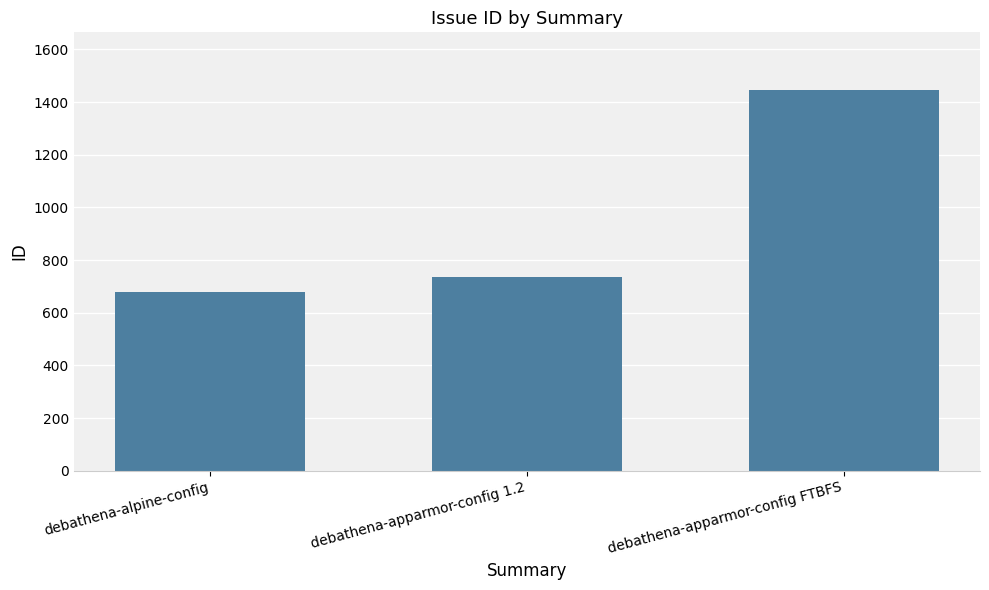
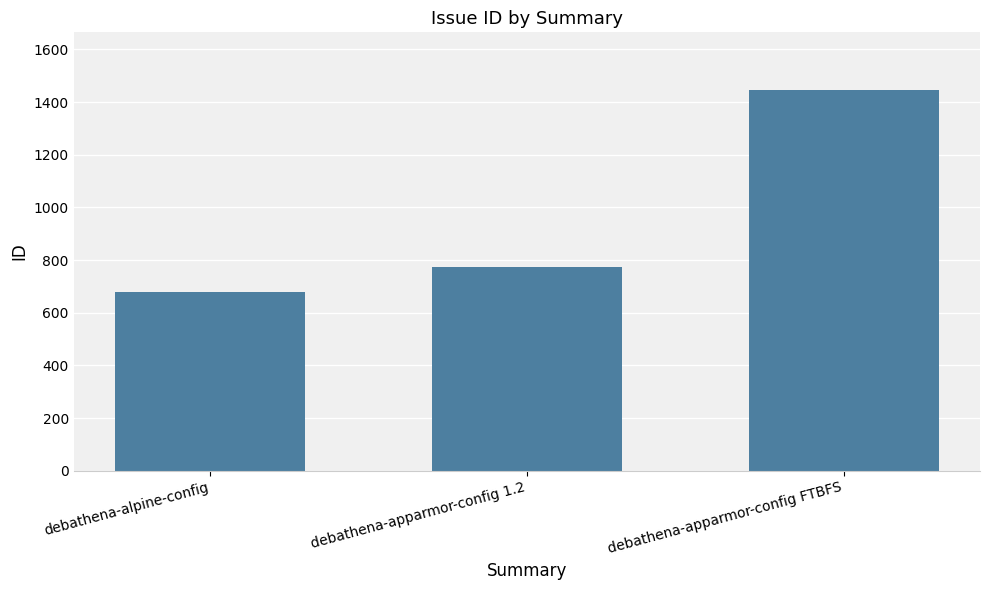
debathena-apparmor-config 1.2: 740 -> 780
